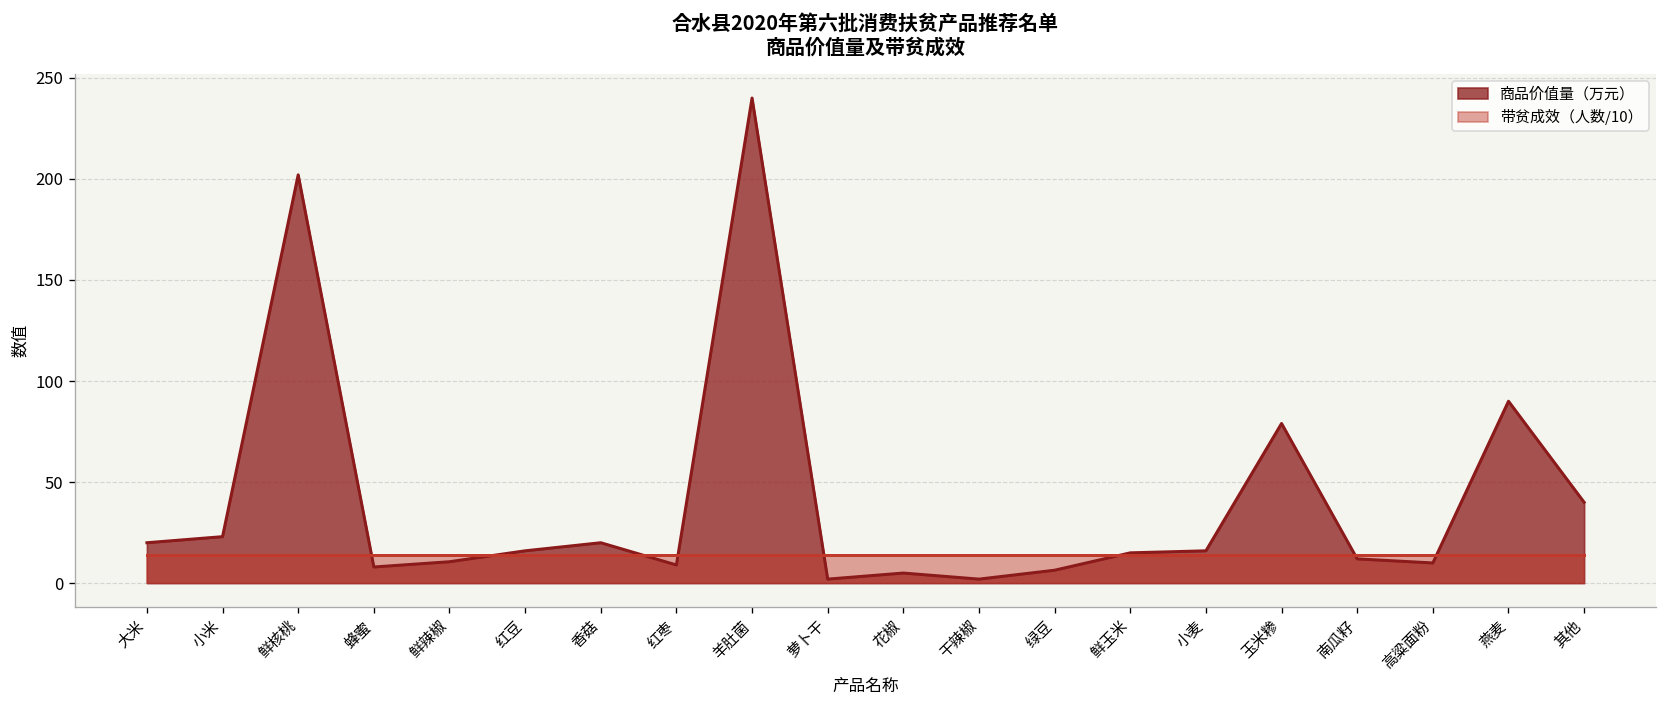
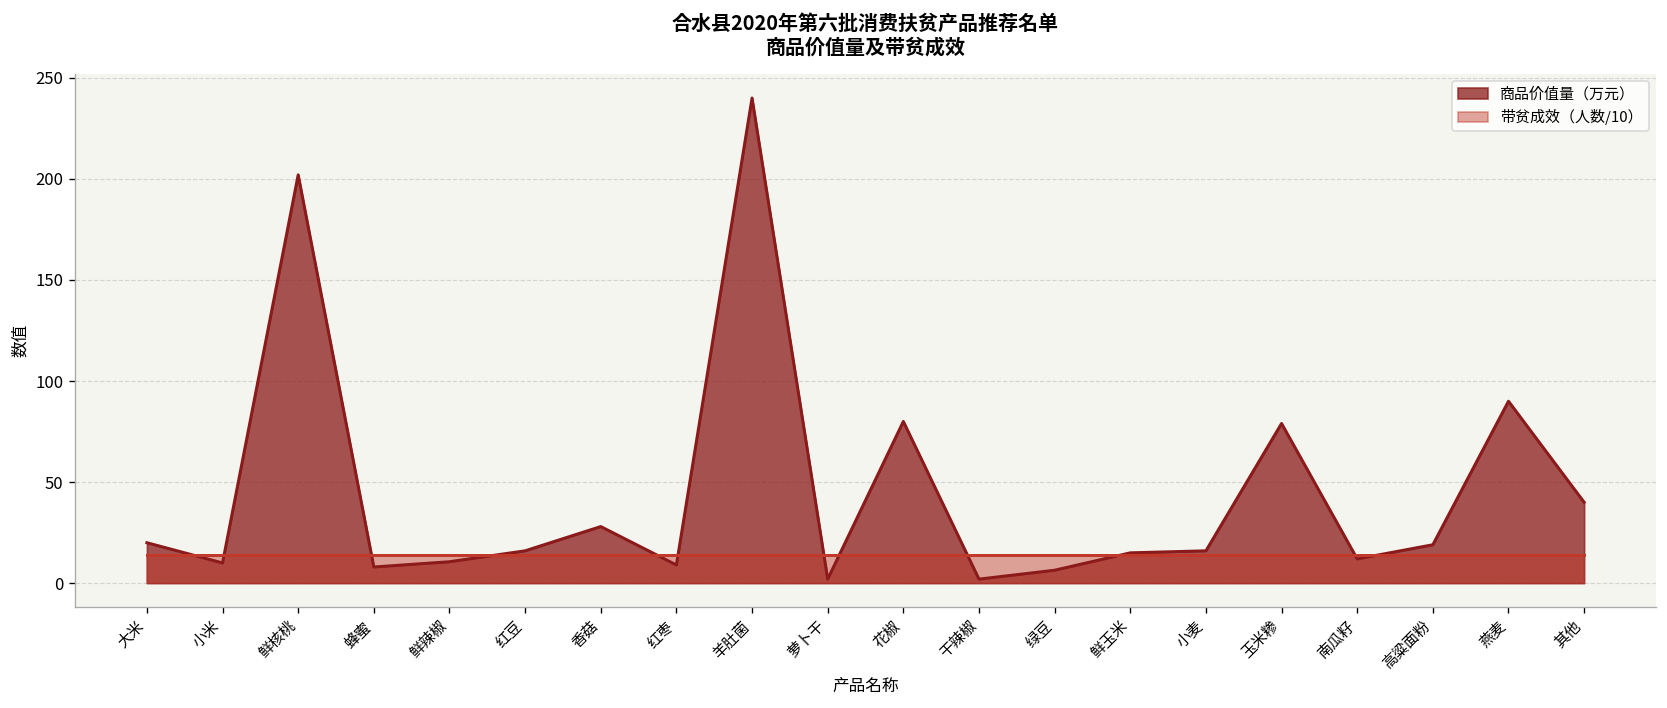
商品价值量（万元）, 小米: 23 -> 10
商品价值量（万元）, 香菇: 20 -> 28
商品价值量（万元）, 花椒: 5 -> 80
商品价值量（万元）, 高粱面粉: 10 -> 19
